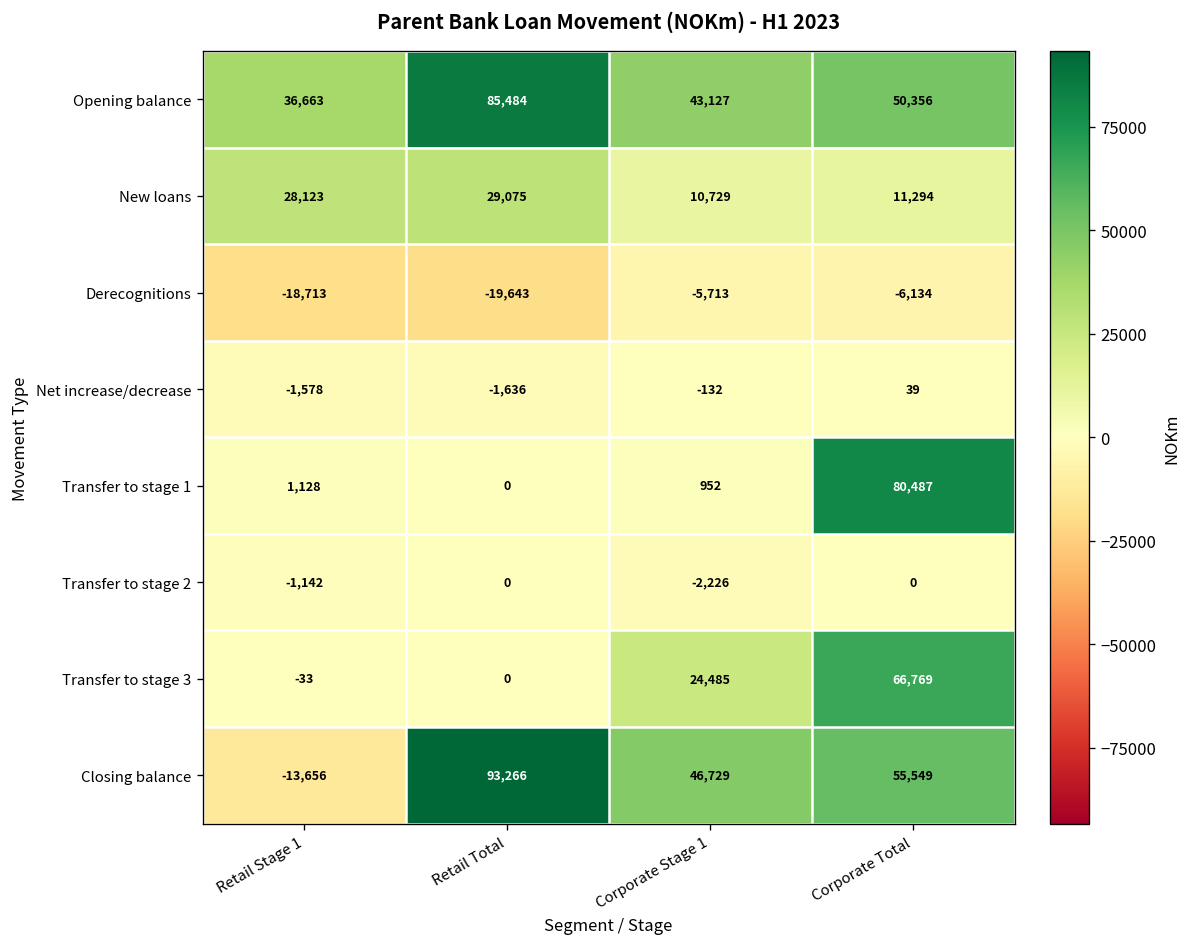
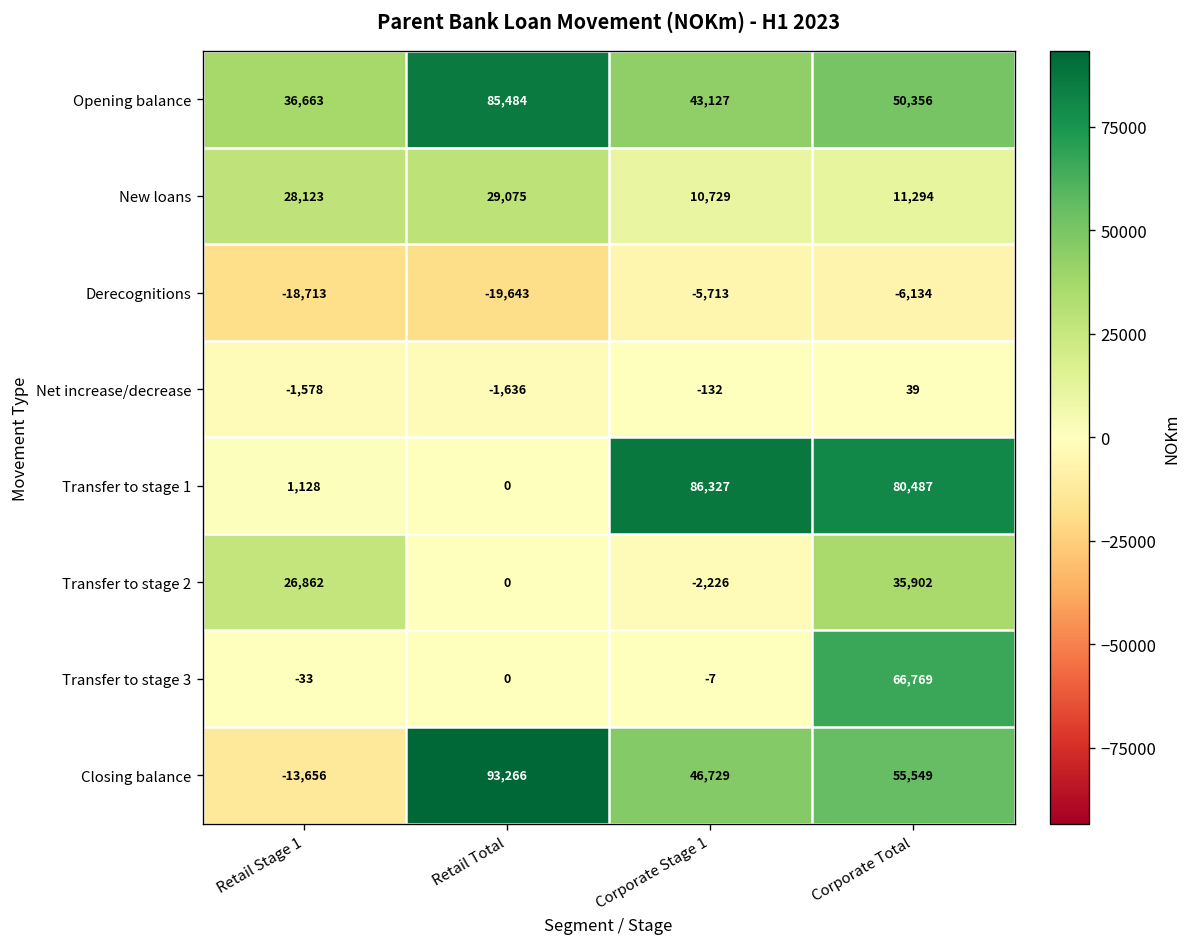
Transfer to stage 1, Corporate Stage 1: 952 -> 86,327
Transfer to stage 2, Retail Stage 1: -1,142 -> 26,862
Transfer to stage 2, Corporate Total: 0 -> 35,902
Transfer to stage 3, Corporate Stage 1: 24,485 -> -7
